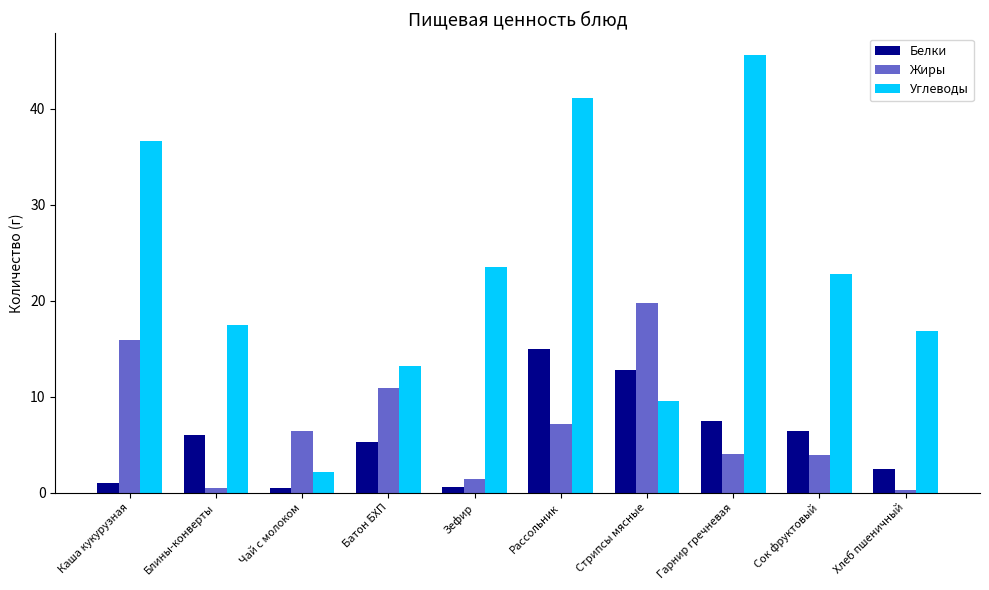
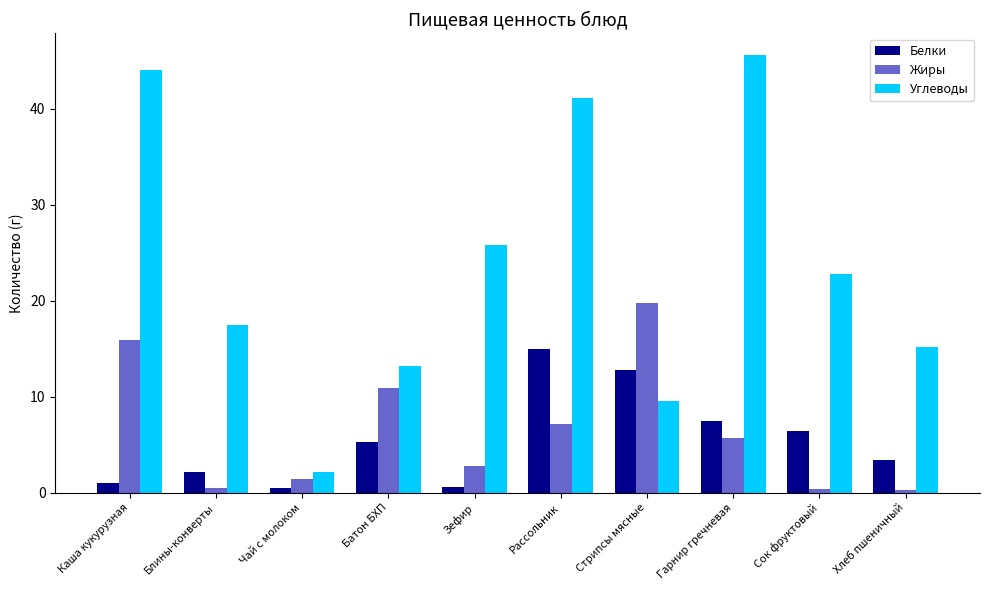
Углеводы, Каша кукурузная: 37 -> 44
Белки, Блины-конверты: 6 -> 2
Жиры, Чай с молоком: 6 -> 1
Жиры, Зефир: 1 -> 3
Углеводы, Зефир: 24 -> 26
Жиры, Гарнир гречневая: 4 -> 6
Жиры, Сок фруктовый: 4 -> 0
Белки, Хлеб пшеничный: 2 -> 3
Углеводы, Хлеб пшеничный: 17 -> 15
